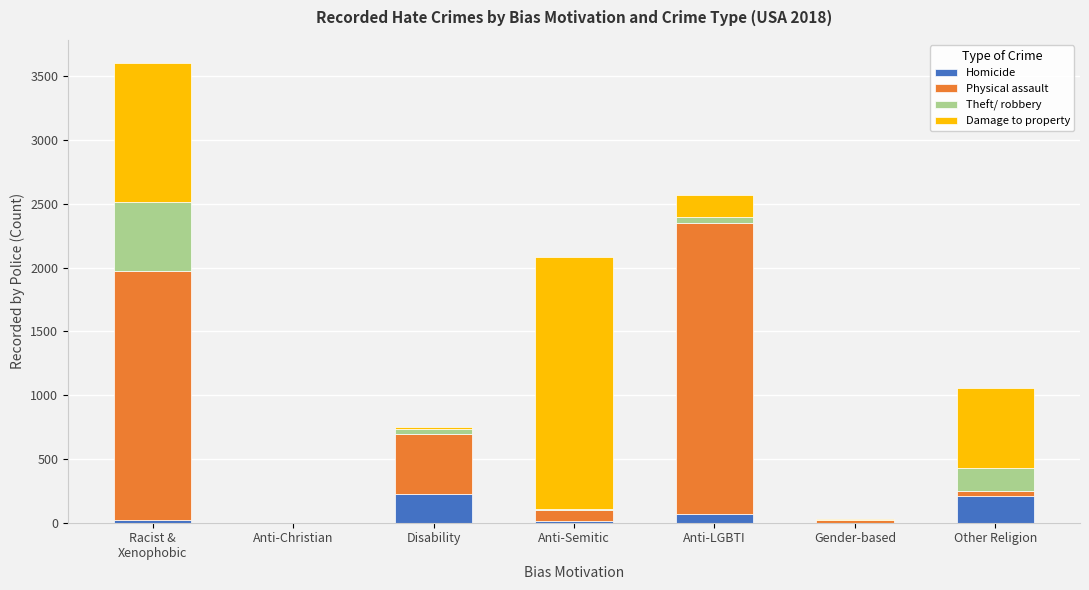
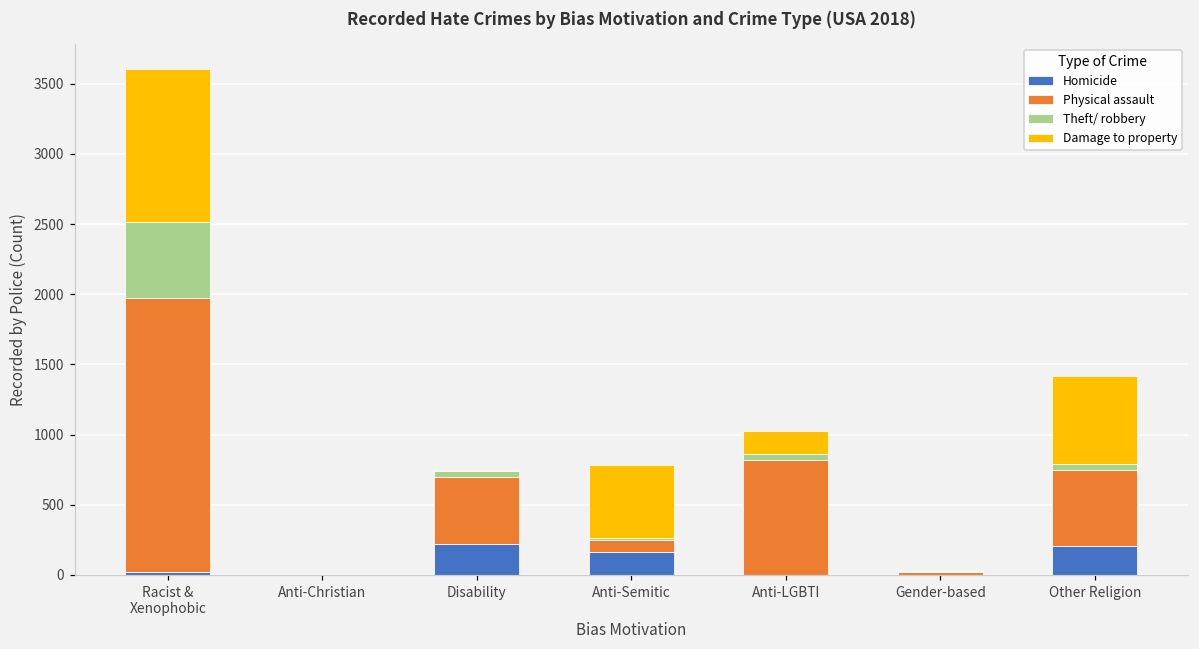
Homicide, Anti-Semitic: 10 -> 160
Damage to property, Anti-Semitic: 1970 -> 520
Homicide, Anti-LGBTI: 70 -> 0
Physical assault, Anti-LGBTI: 2280 -> 810
Physical assault, Other Religion: 40 -> 540
Theft/ robbery, Other Religion: 180 -> 50
